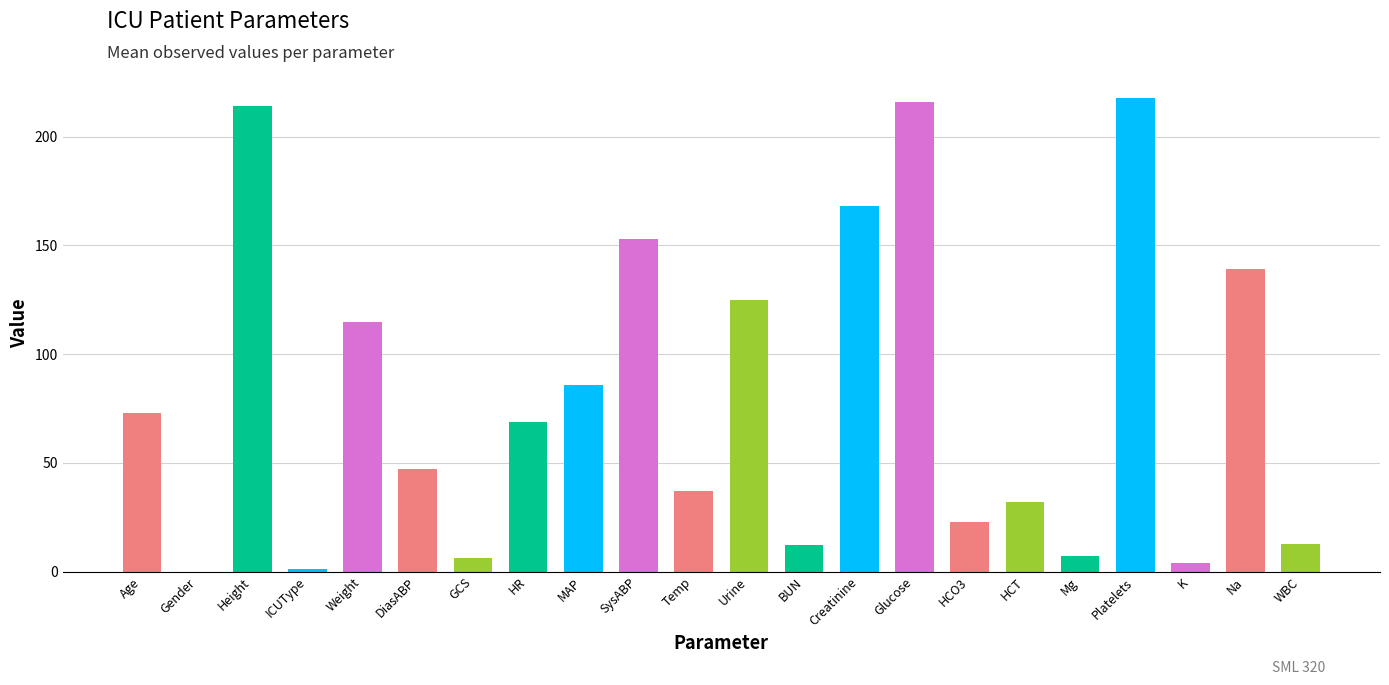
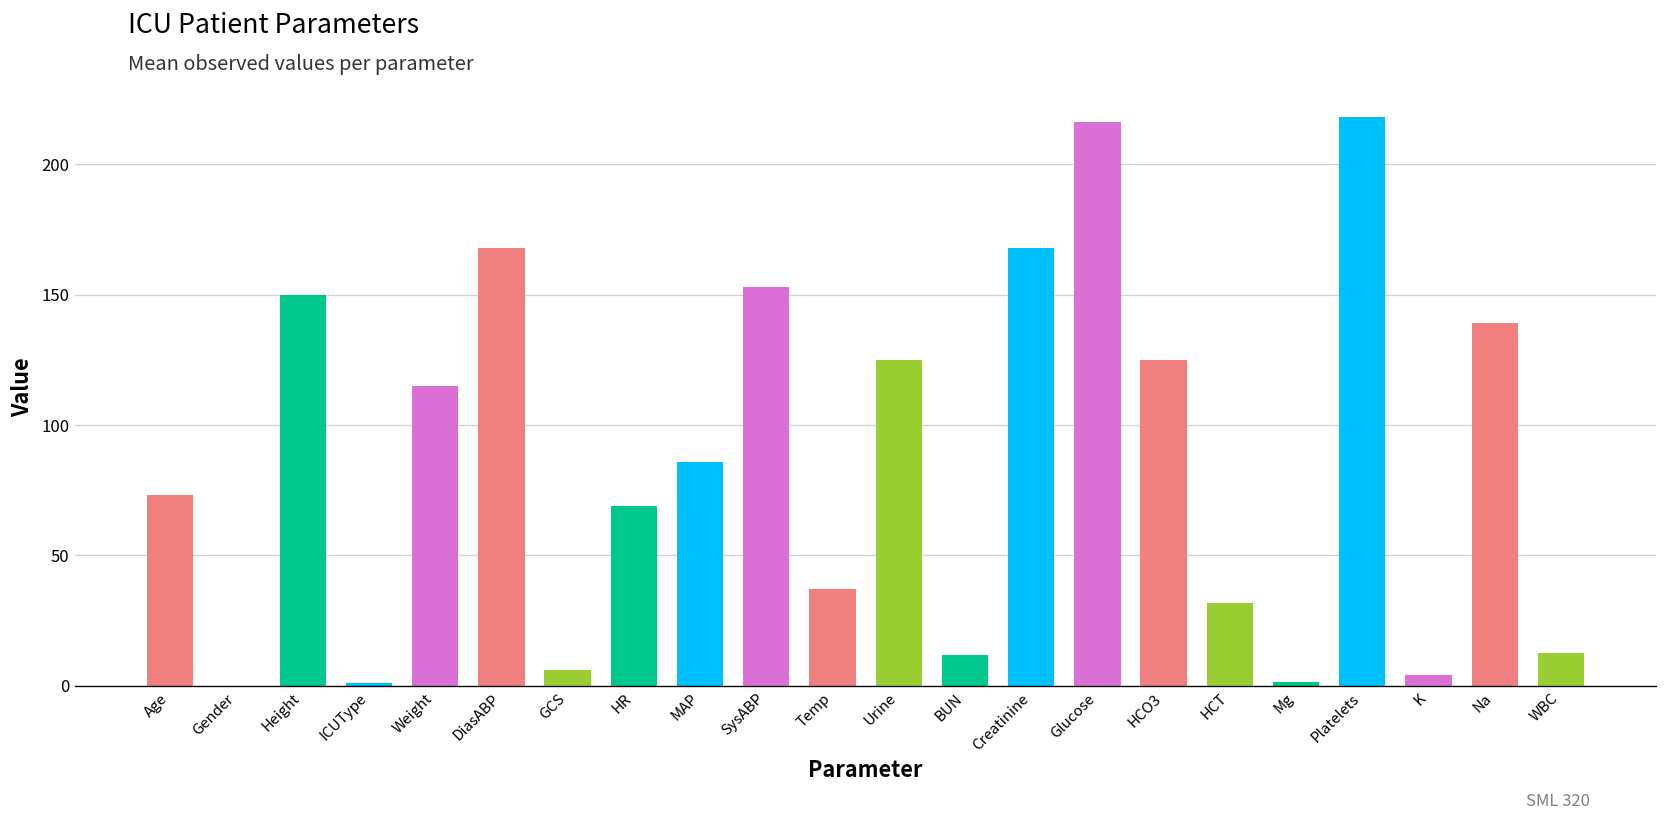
Height: 214 -> 150
DiasABP: 47 -> 168
HCO3: 23 -> 125
Mg: 7 -> 2
